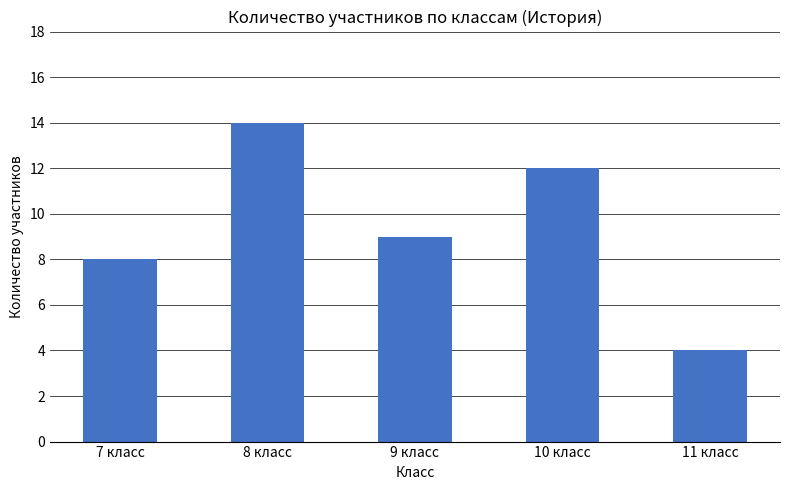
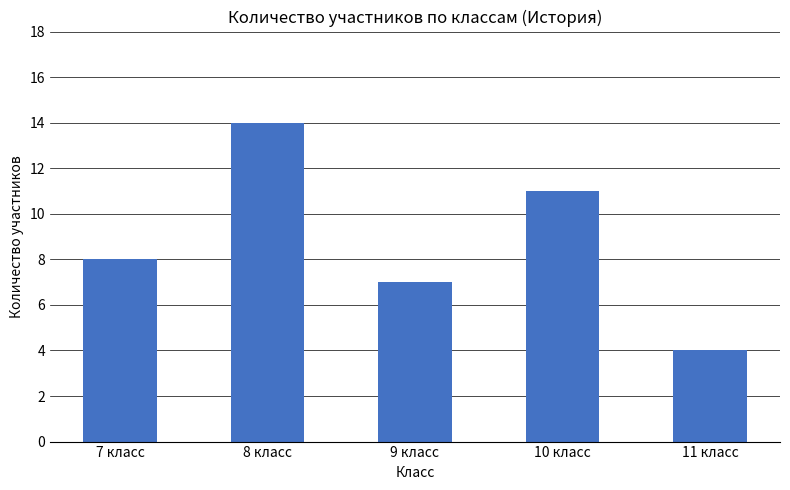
9 класс: 9 -> 7
10 класс: 12 -> 11
